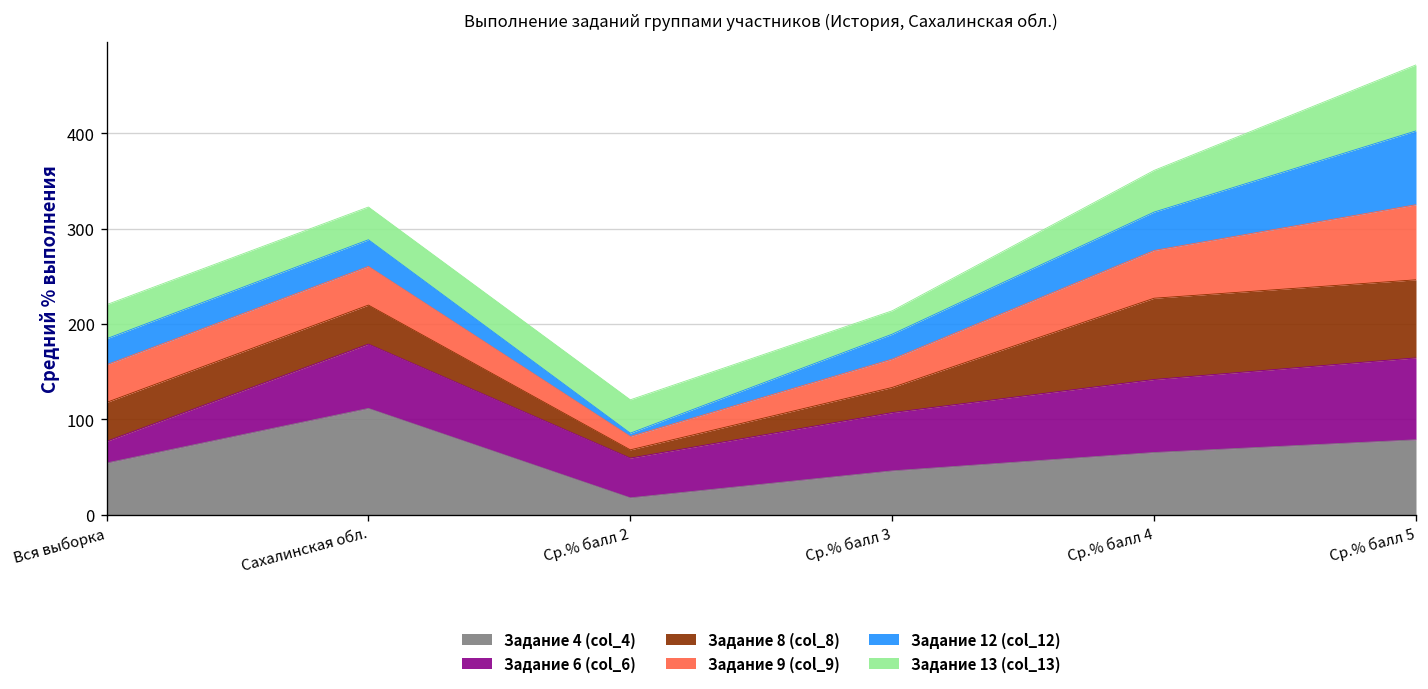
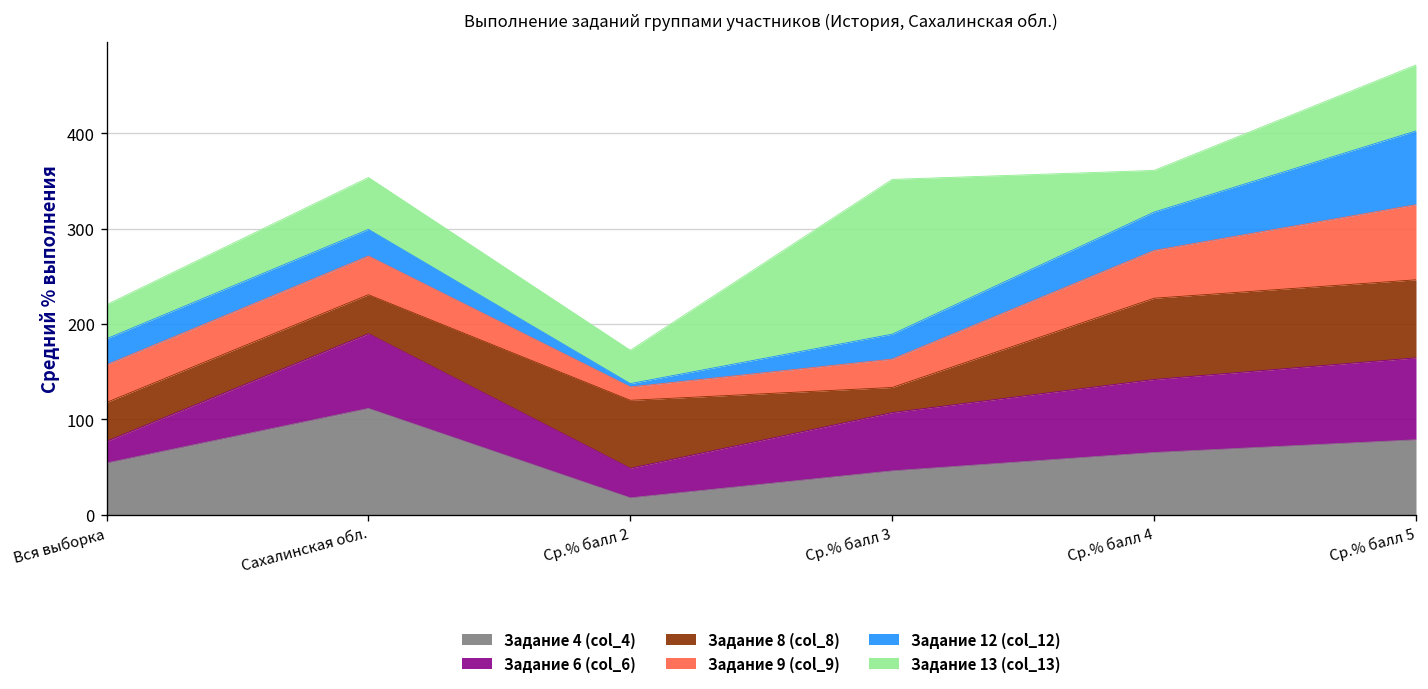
Задание 6 (col_6), Сахалинская обл.: 70 -> 80
Задание 13 (col_13), Сахалинская обл.: 30 -> 50
Задание 6 (col_6), Ср.% балл 2: 40 -> 30
Задание 8 (col_8), Ср.% балл 2: 10 -> 70
Задание 13 (col_13), Ср.% балл 3: 20 -> 160
